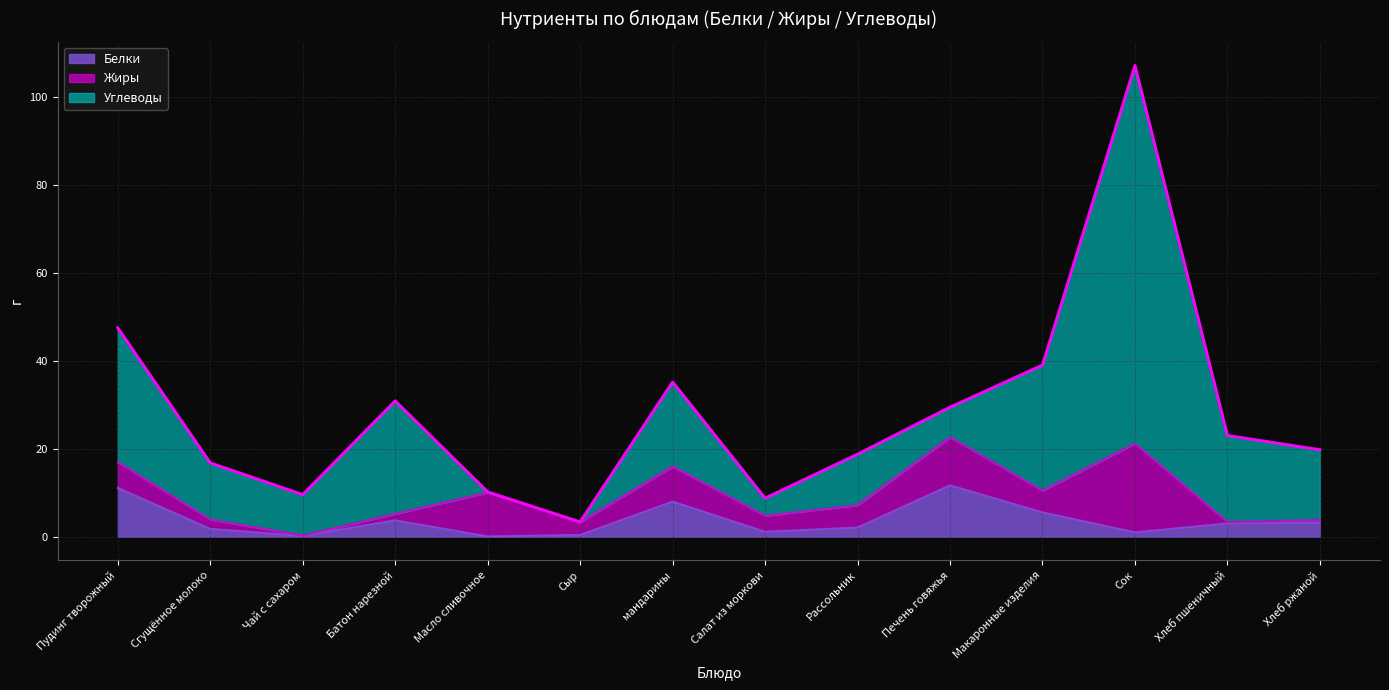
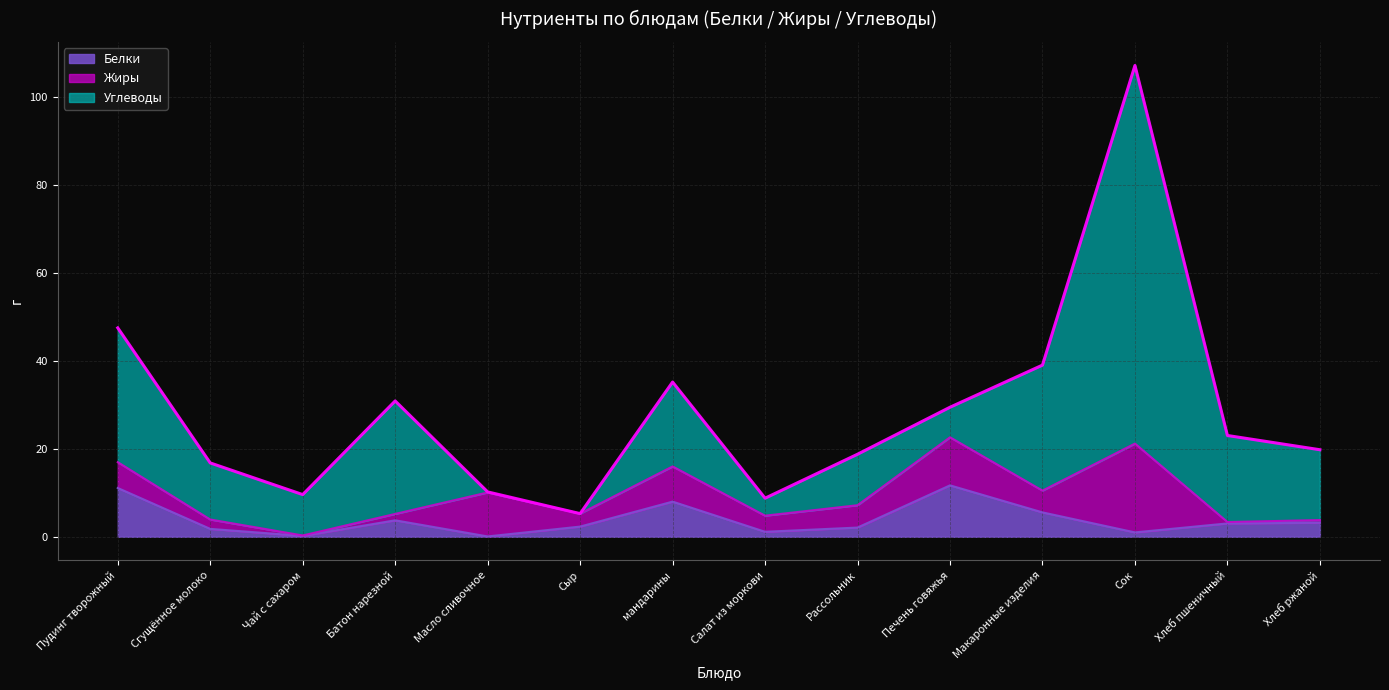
Белки, Сыр: 0 -> 2
